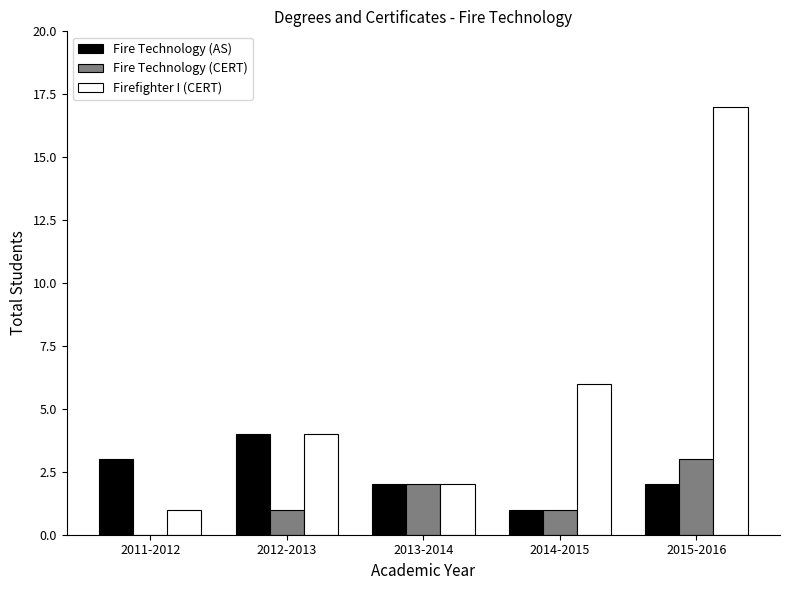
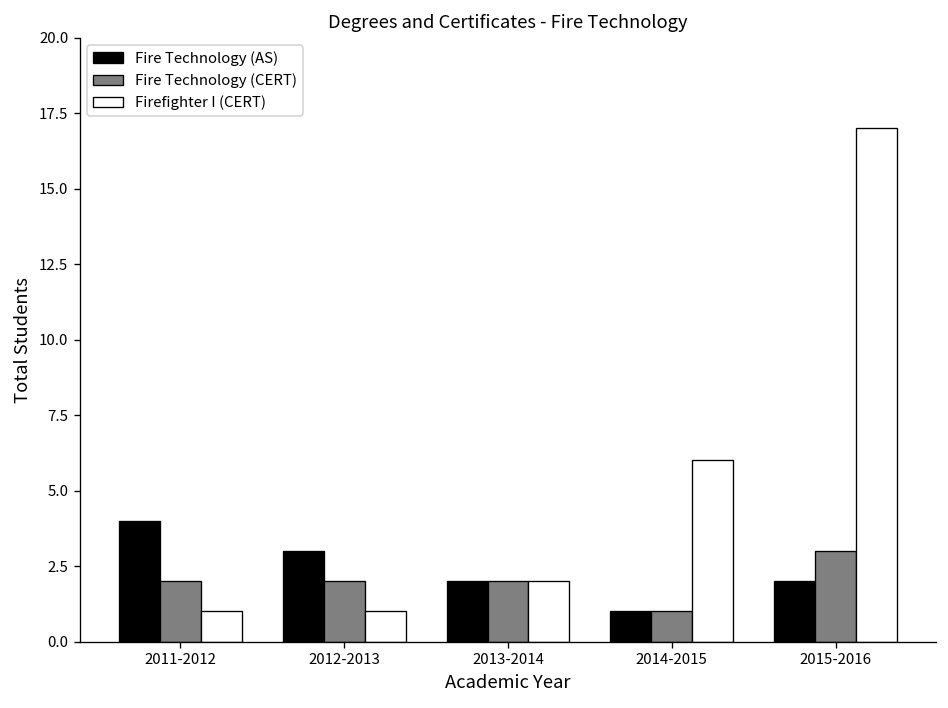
Fire Technology (AS), 2011-2012: 3 -> 4
Fire Technology (CERT), 2011-2012: 0 -> 2
Fire Technology (AS), 2012-2013: 4 -> 3
Fire Technology (CERT), 2012-2013: 1 -> 2
Firefighter I (CERT), 2012-2013: 4 -> 1
